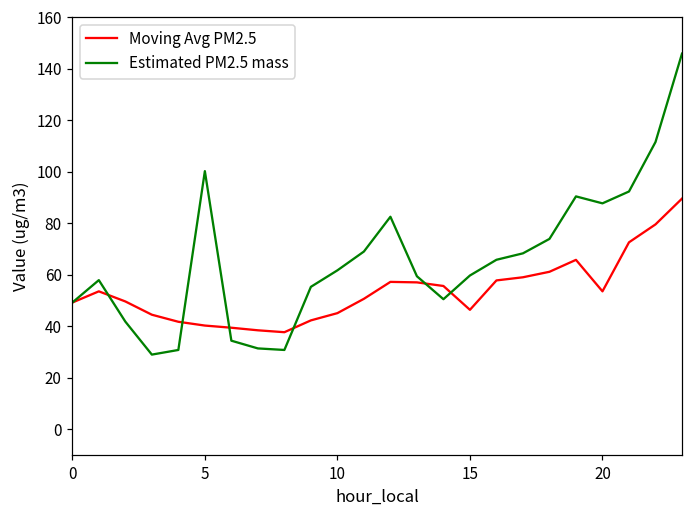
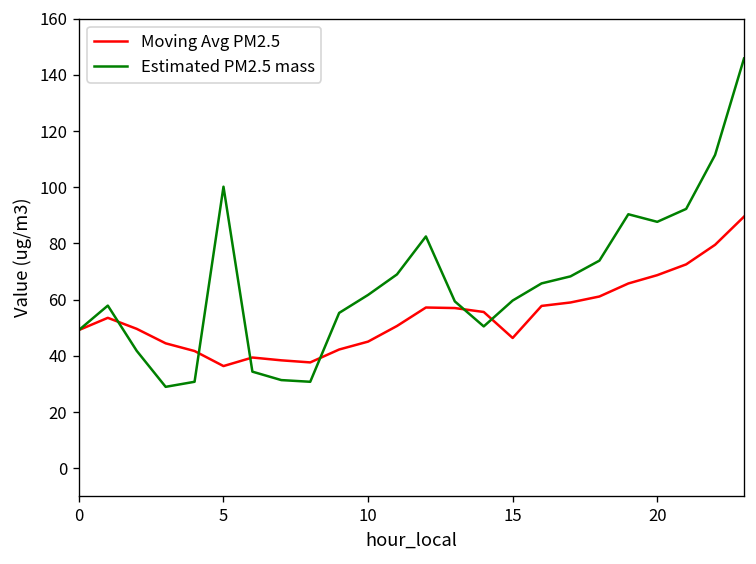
Moving Avg PM2.5, 5: 40 -> 36
Moving Avg PM2.5, 20: 54 -> 69
